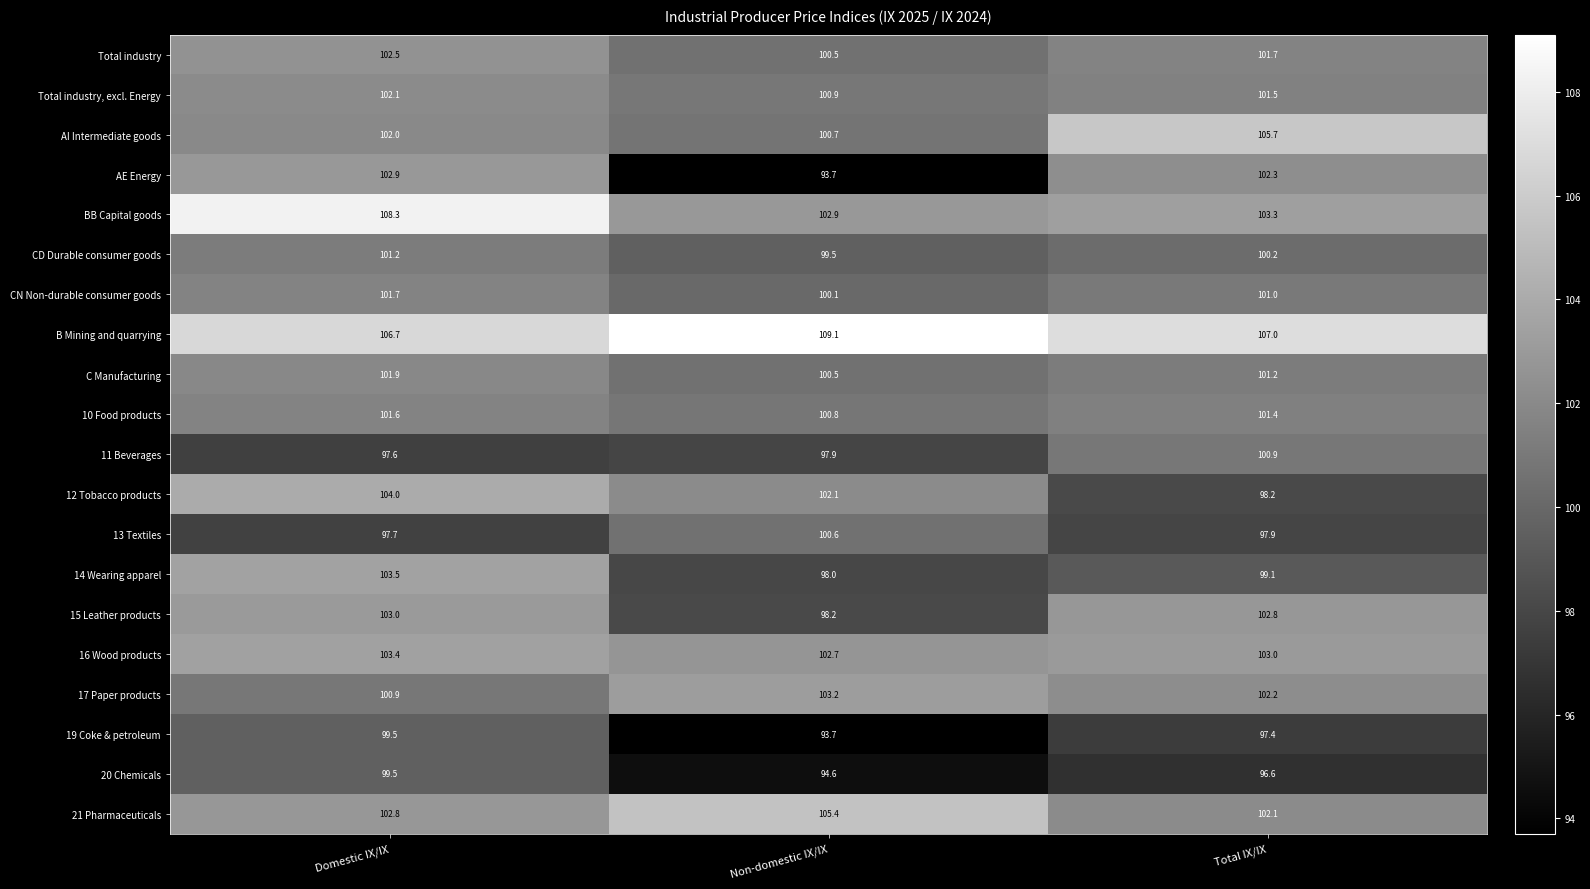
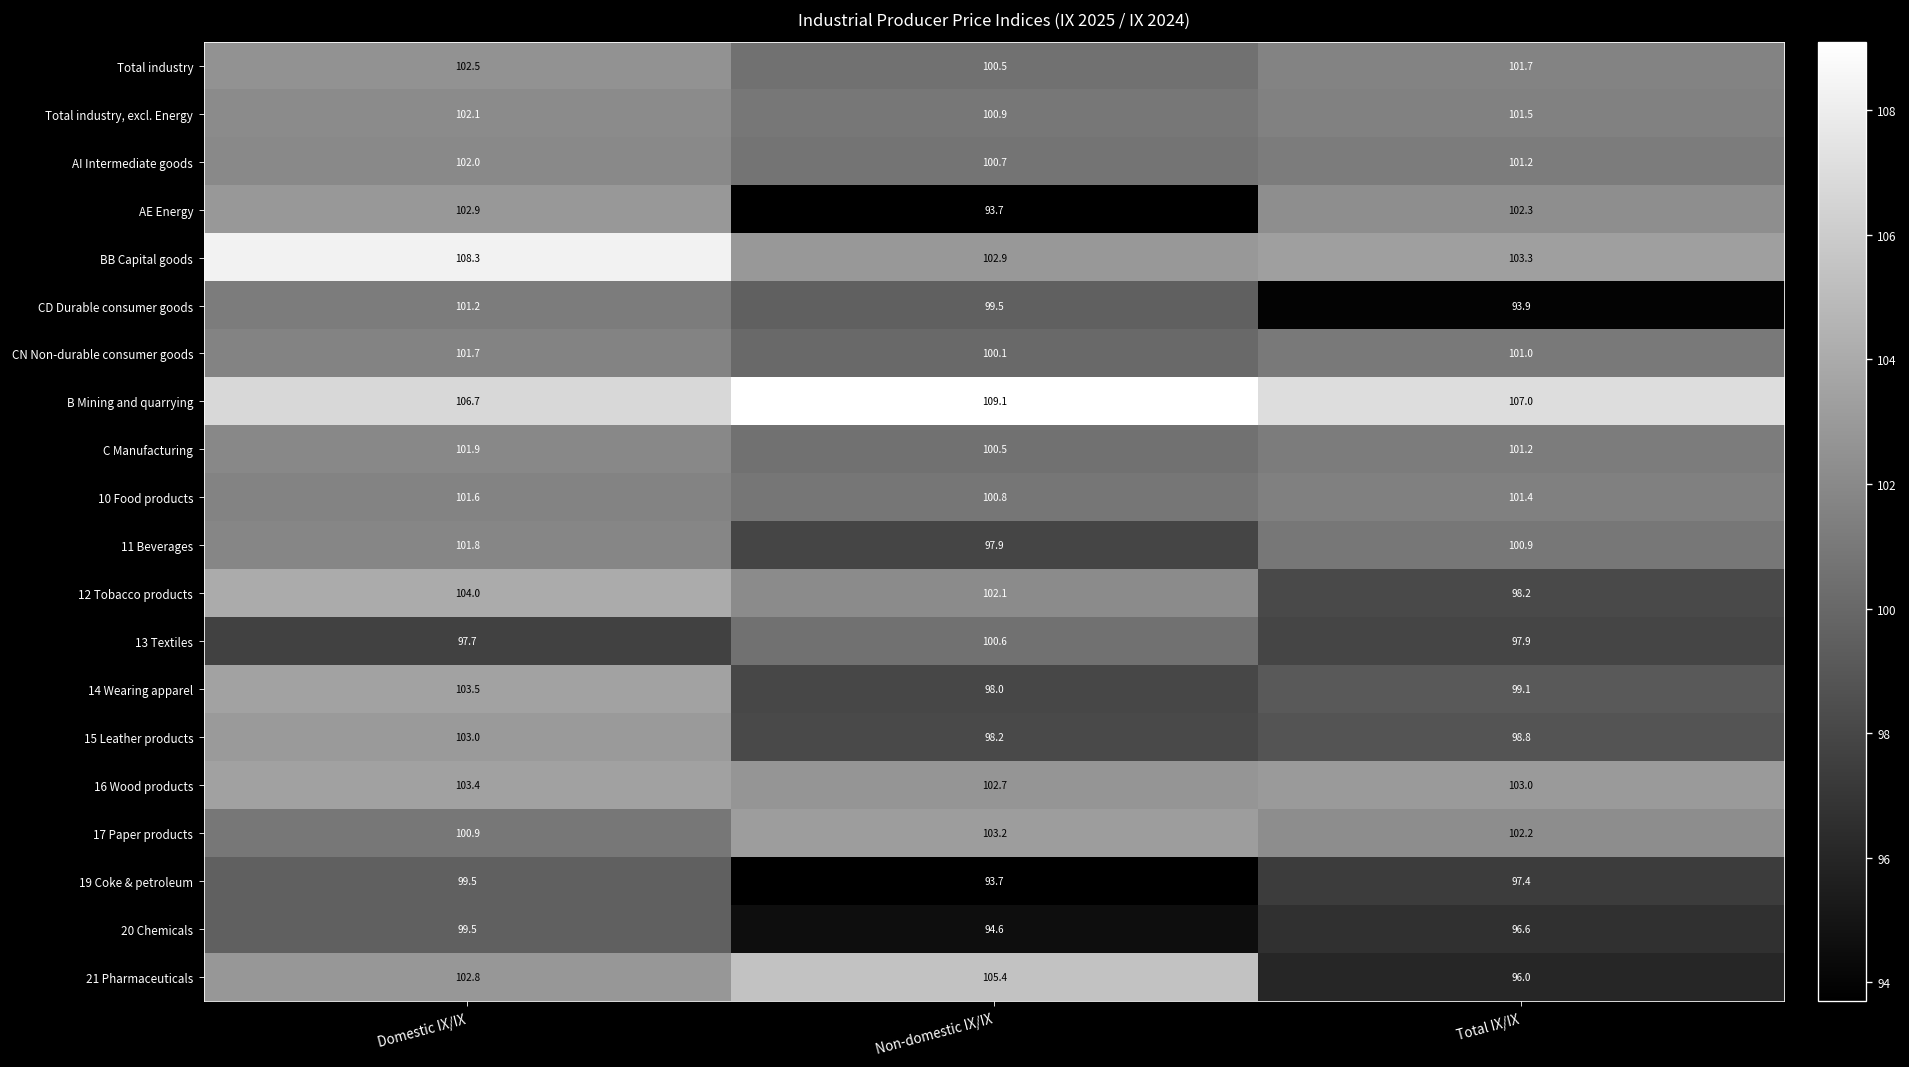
AI Intermediate goods, Total IX/IX: 105.7 -> 101.2
CD Durable consumer goods, Total IX/IX: 100.2 -> 93.9
11 Beverages, Domestic IX/IX: 97.6 -> 101.8
15 Leather products, Total IX/IX: 102.8 -> 98.8
21 Pharmaceuticals, Total IX/IX: 102.1 -> 96.0
